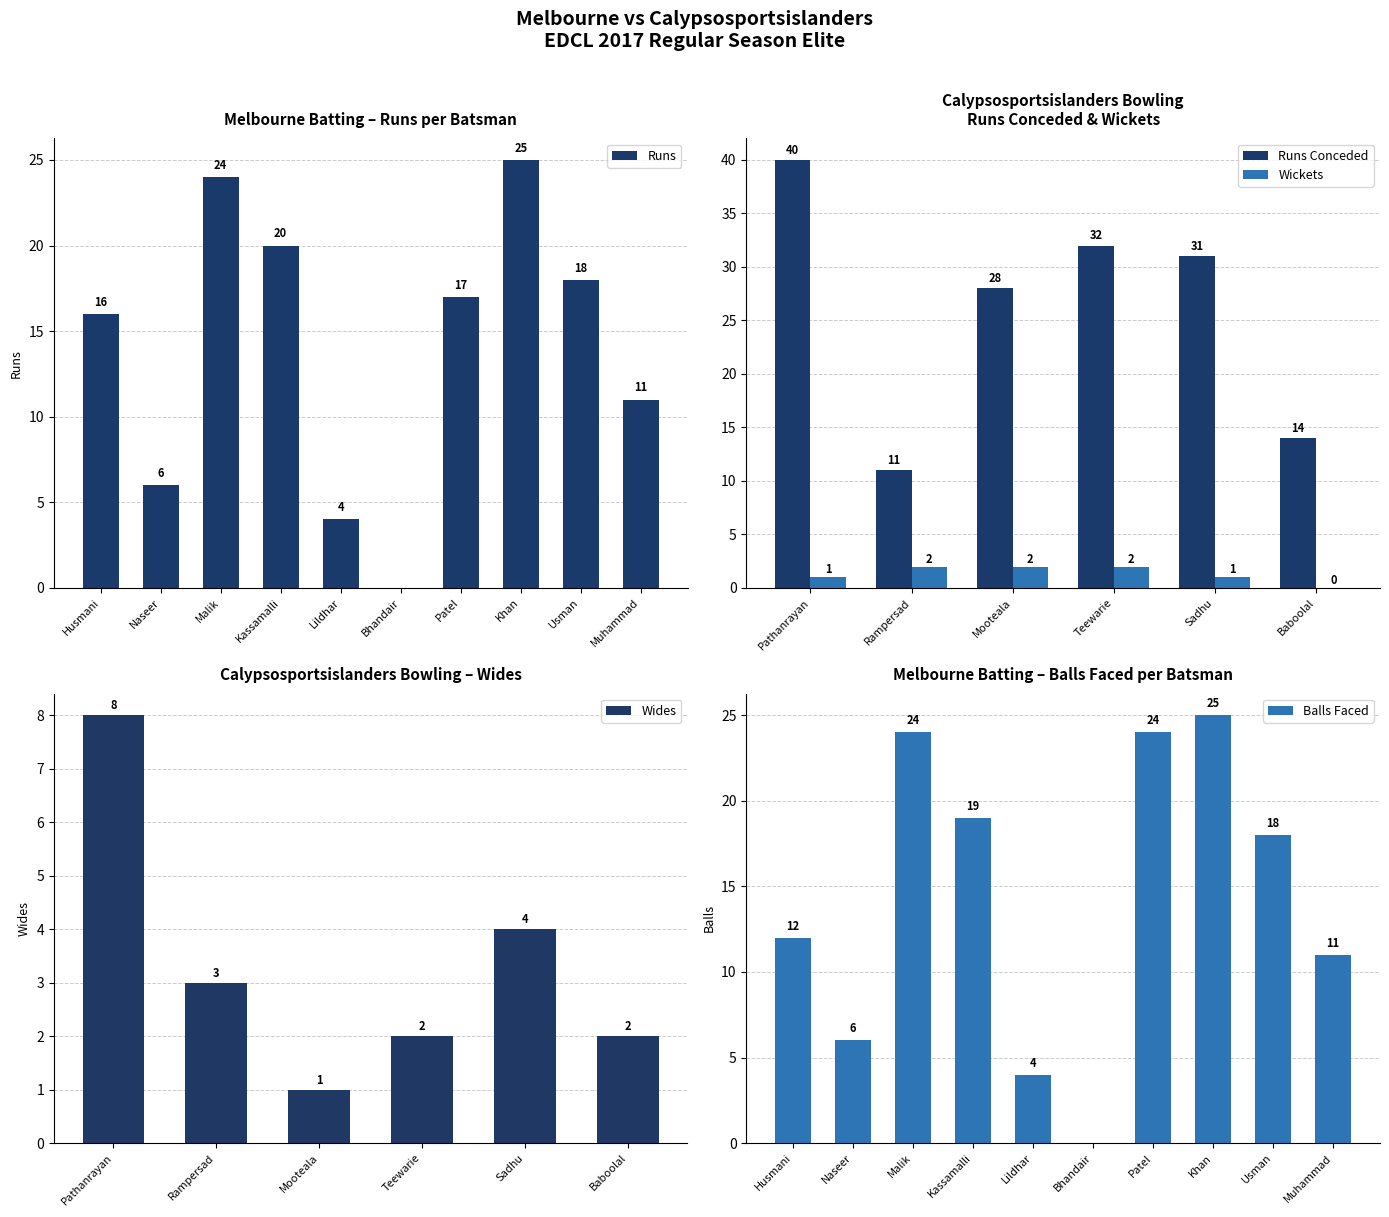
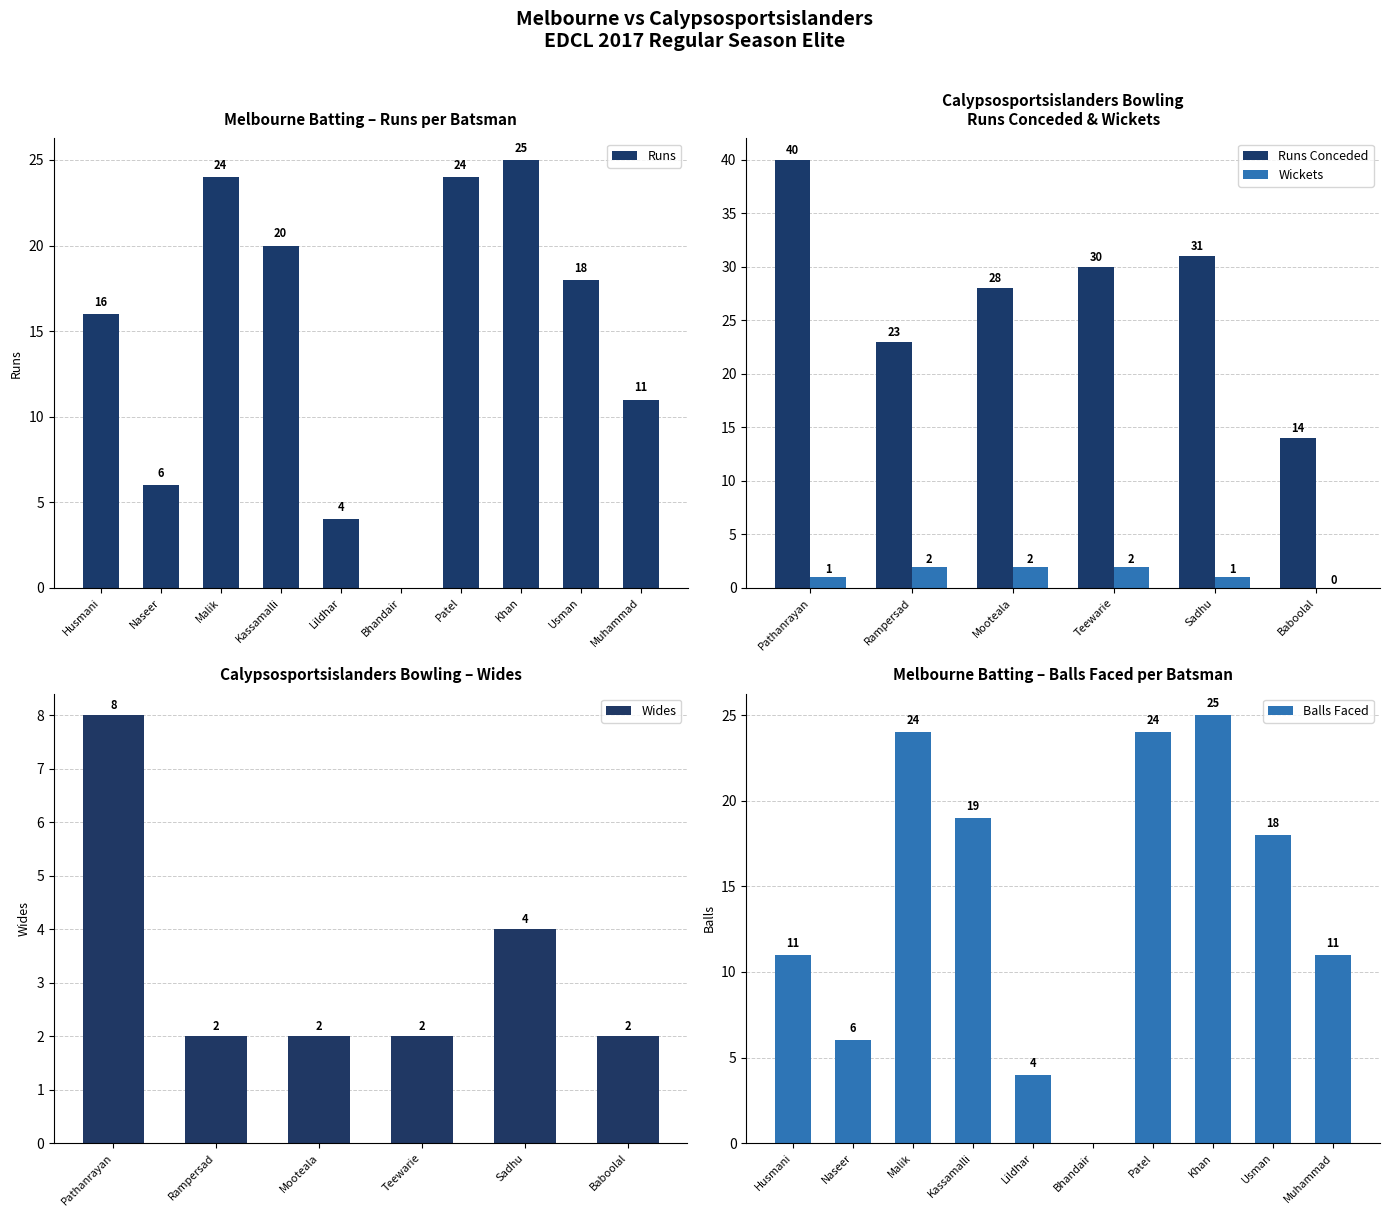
Melbourne Batting – Runs per Batsman, Patel: 17 -> 24
Calypsosportsislanders Bowling Runs Conceded & Wickets, Runs Conceded, Rampersad: 11 -> 23
Calypsosportsislanders Bowling Runs Conceded & Wickets, Runs Conceded, Teewarie: 32 -> 30
Calypsosportsislanders Bowling – Wides, Rampersad: 3 -> 2
Calypsosportsislanders Bowling – Wides, Mooteala: 1 -> 2
Melbourne Batting – Balls Faced per Batsman, Husmani: 12 -> 11
